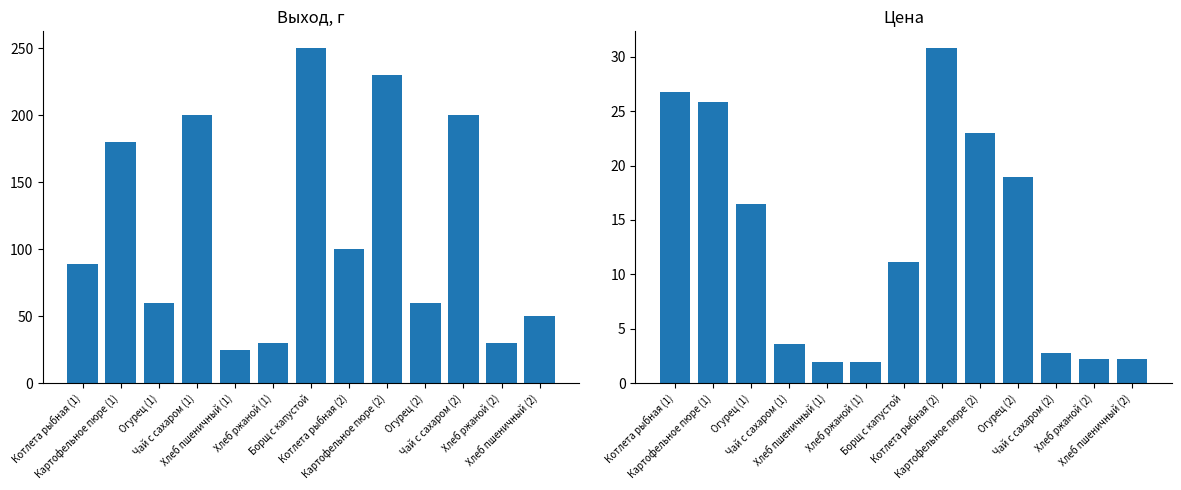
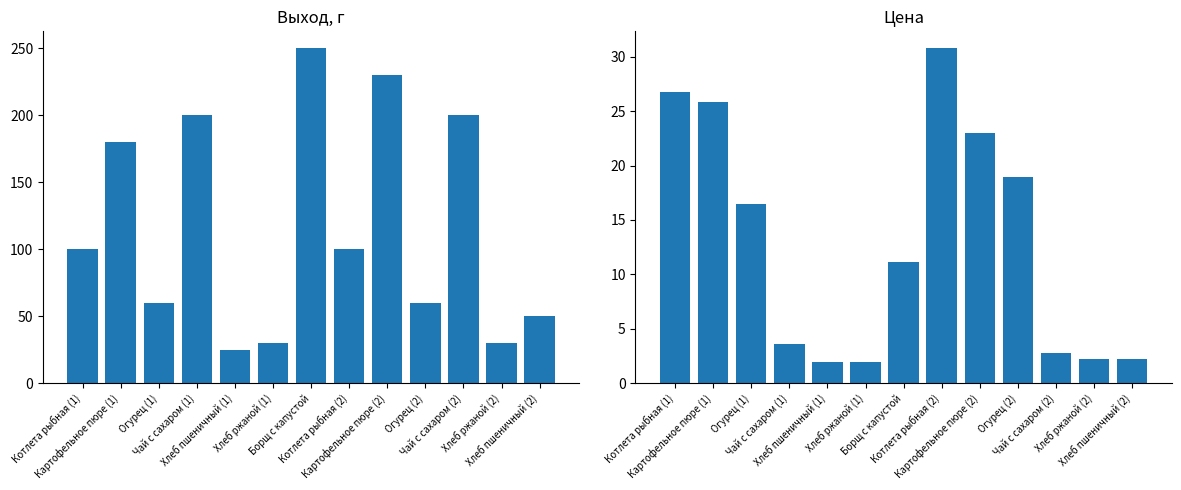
Выход, г, Котлета рыбная (1): 89 -> 100
